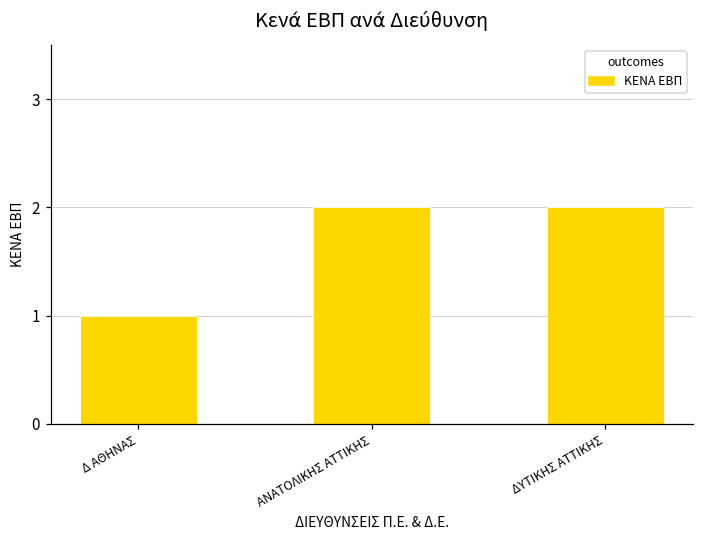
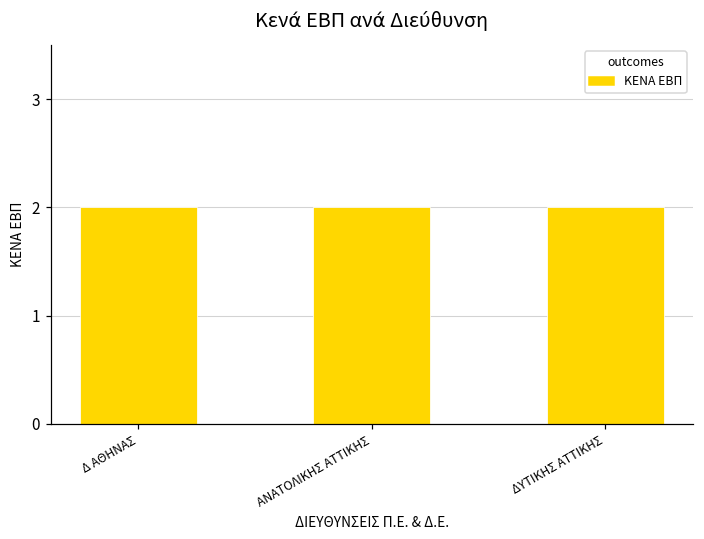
Δ ΑΘΗΝΑΣ: 1 -> 2
